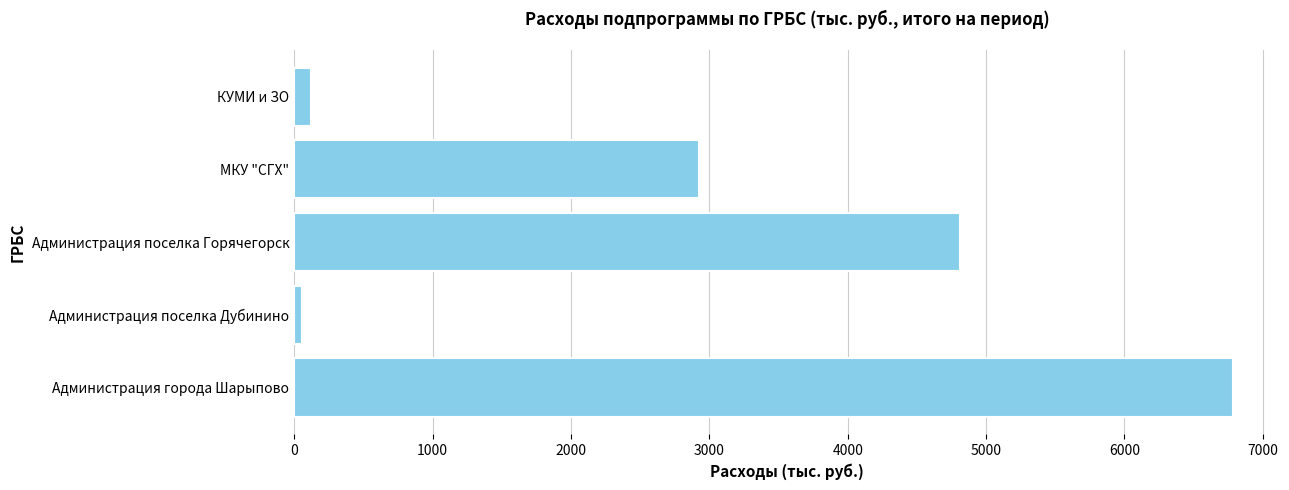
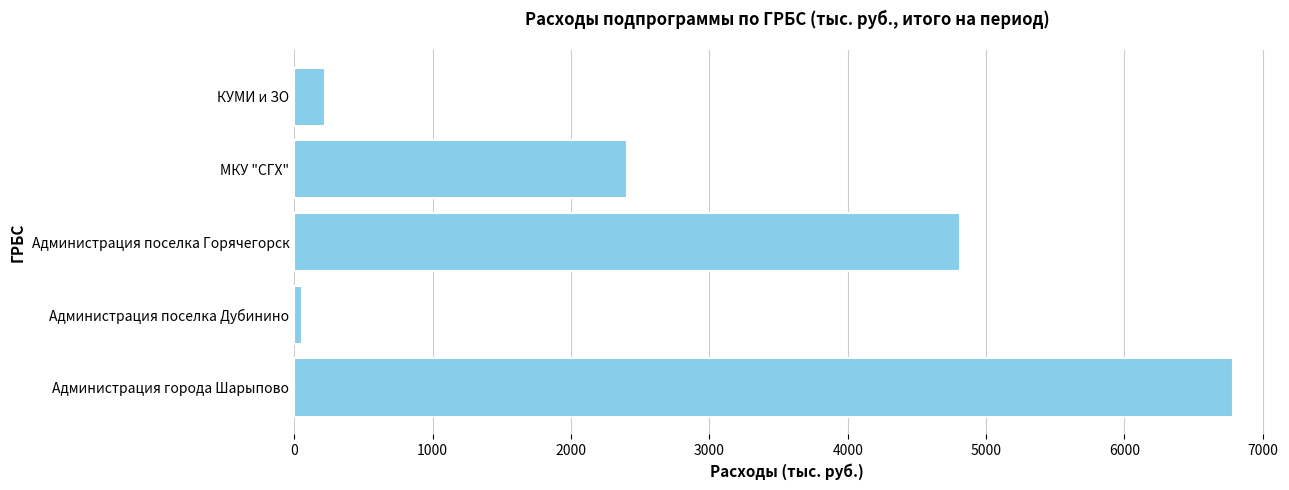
КУМИ и ЗО: 120 -> 220
МКУ "СГХ": 2920 -> 2400
